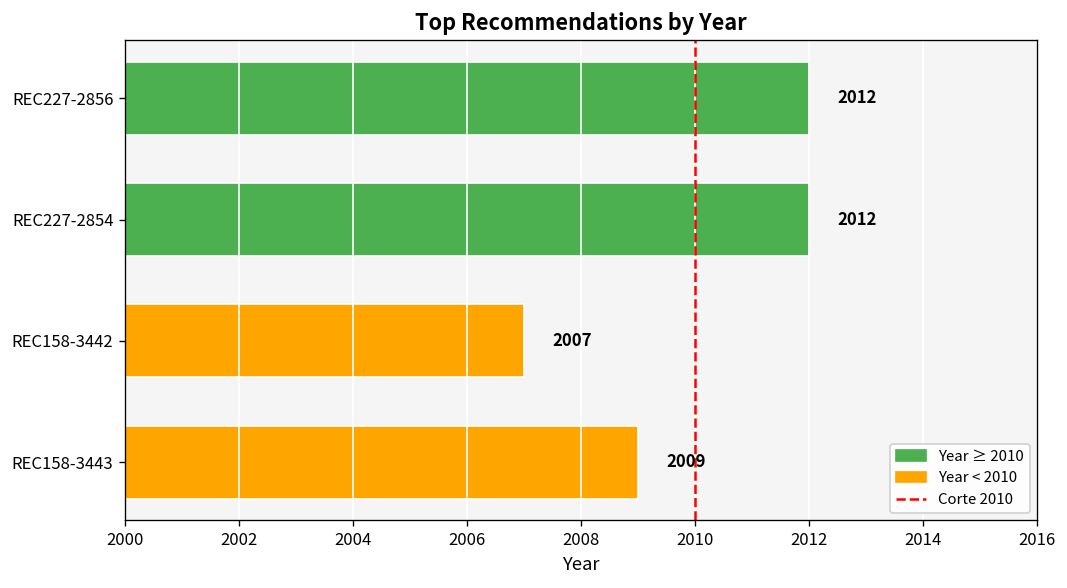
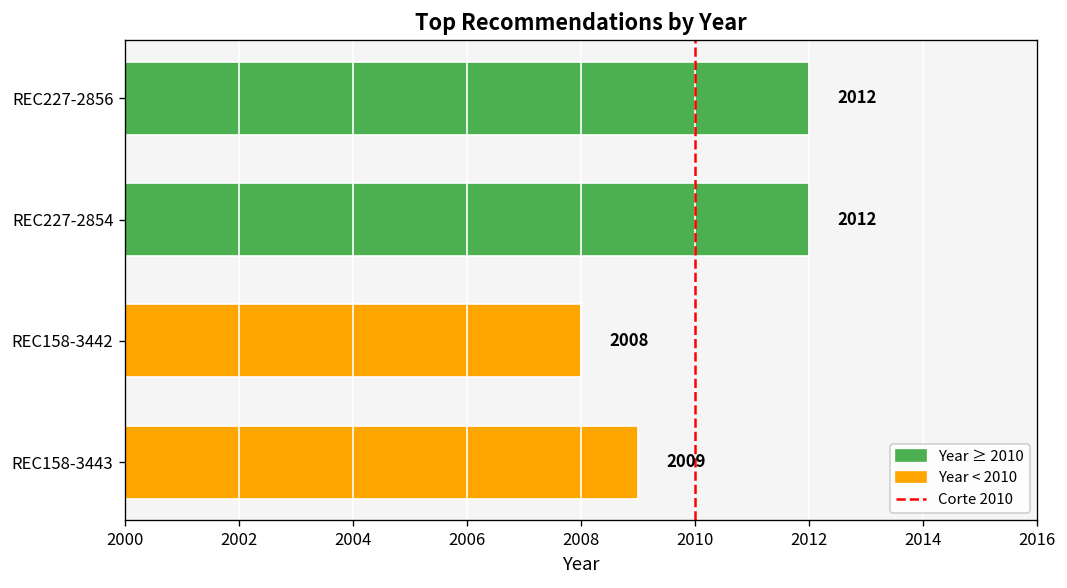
REC158-3442: 2007 -> 2008
